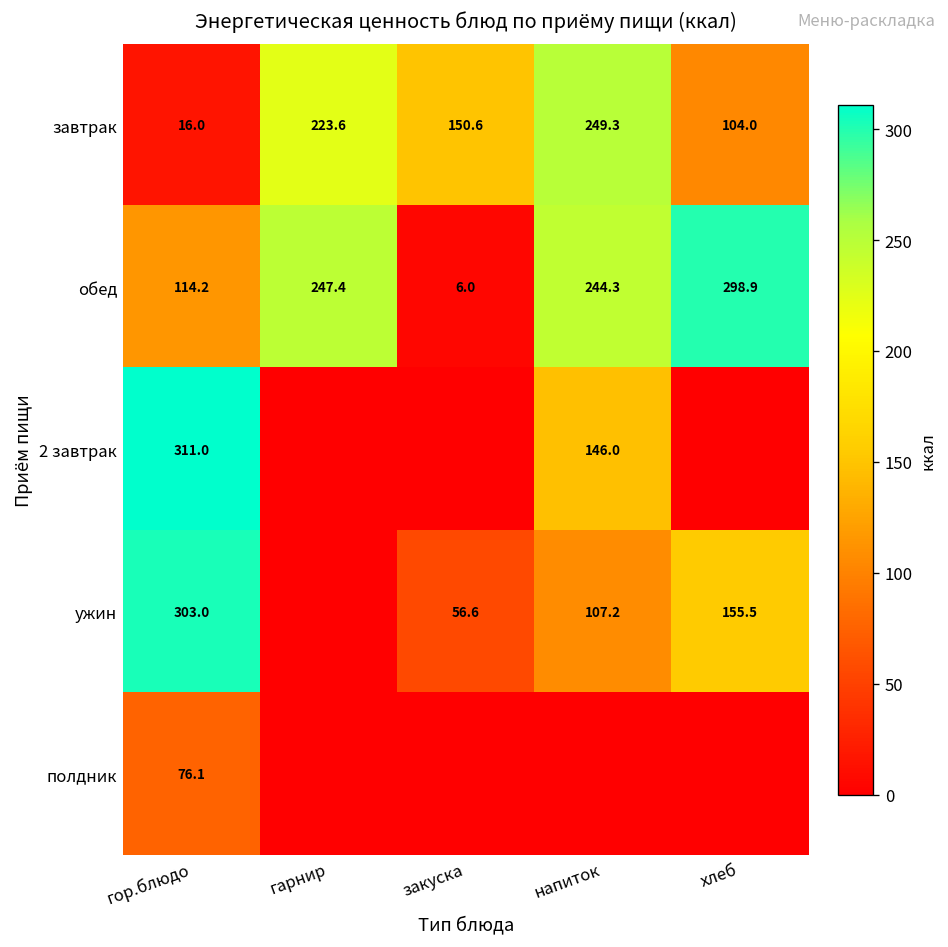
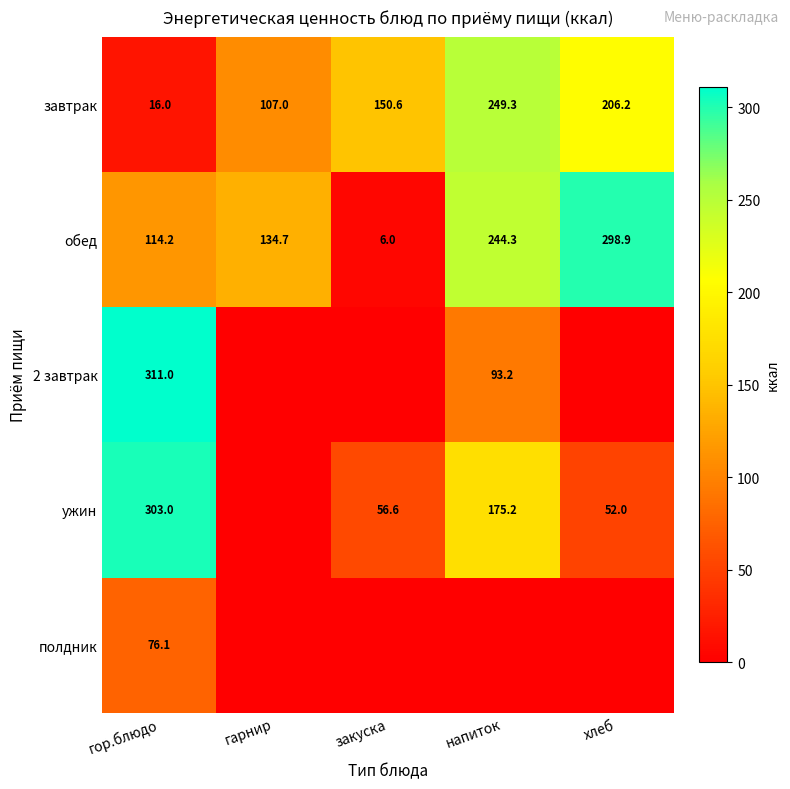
завтрак, гарнир: 223.6 -> 107.0
завтрак, хлеб: 104.0 -> 206.2
обед, гарнир: 247.4 -> 134.7
2 завтрак, напиток: 146.0 -> 93.2
ужин, напиток: 107.2 -> 175.2
ужин, хлеб: 155.5 -> 52.0
